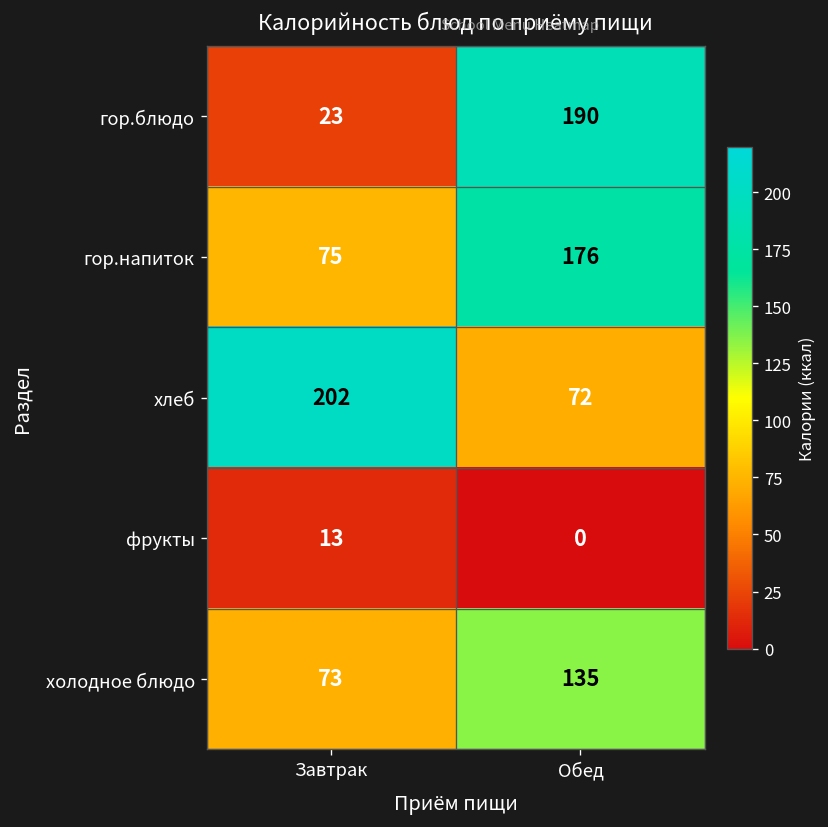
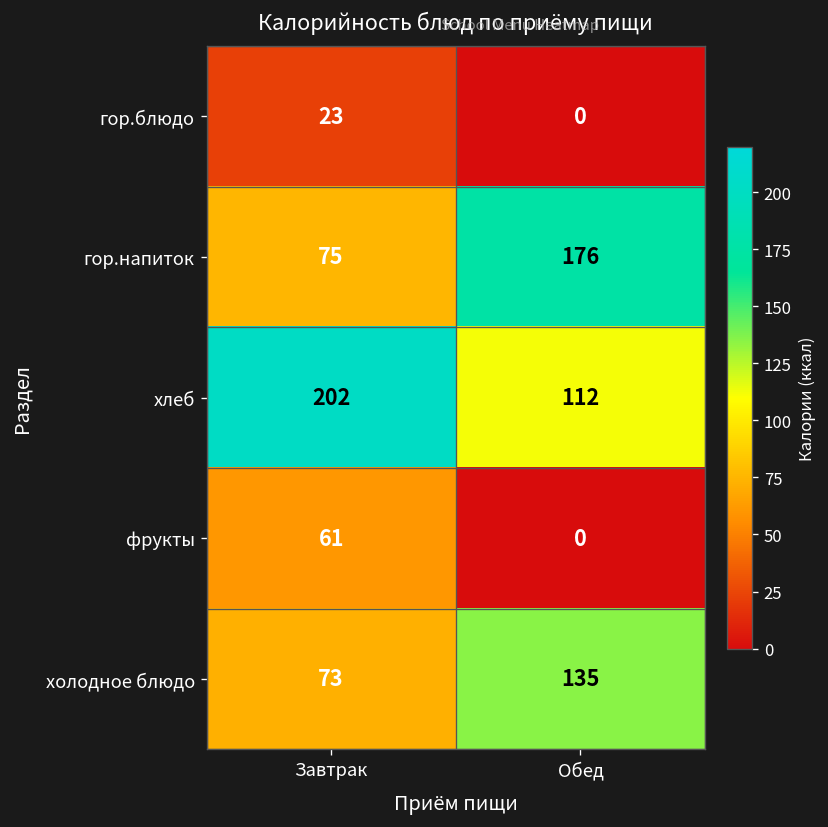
гор.блюдо, Обед: 190 -> 0
хлеб, Обед: 72 -> 112
фрукты, Завтрак: 13 -> 61
